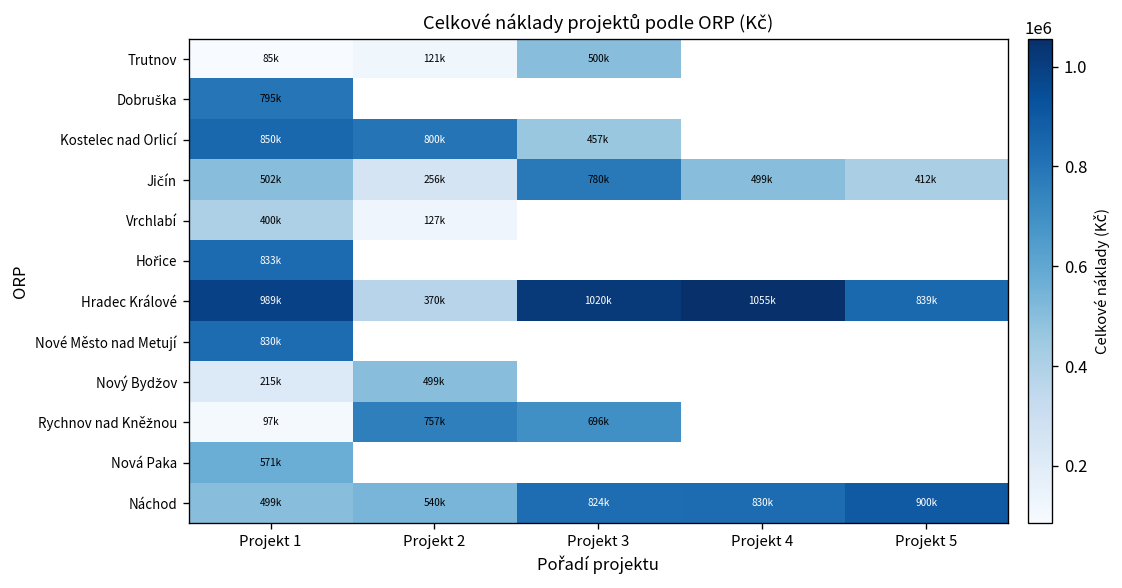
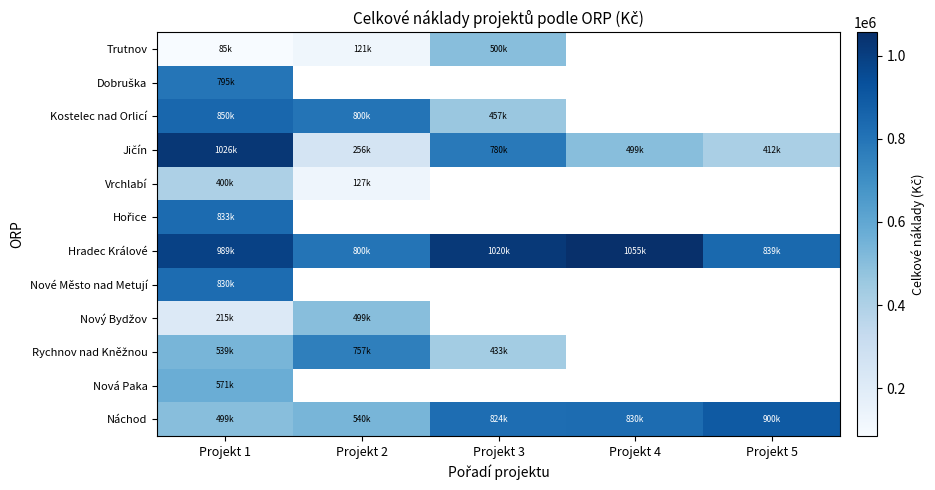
Jičín, Projekt 1: 502k -> 1026k
Hradec Králové, Projekt 2: 370k -> 800k
Rychnov nad Kněžnou, Projekt 1: 97k -> 539k
Rychnov nad Kněžnou, Projekt 3: 696k -> 433k
